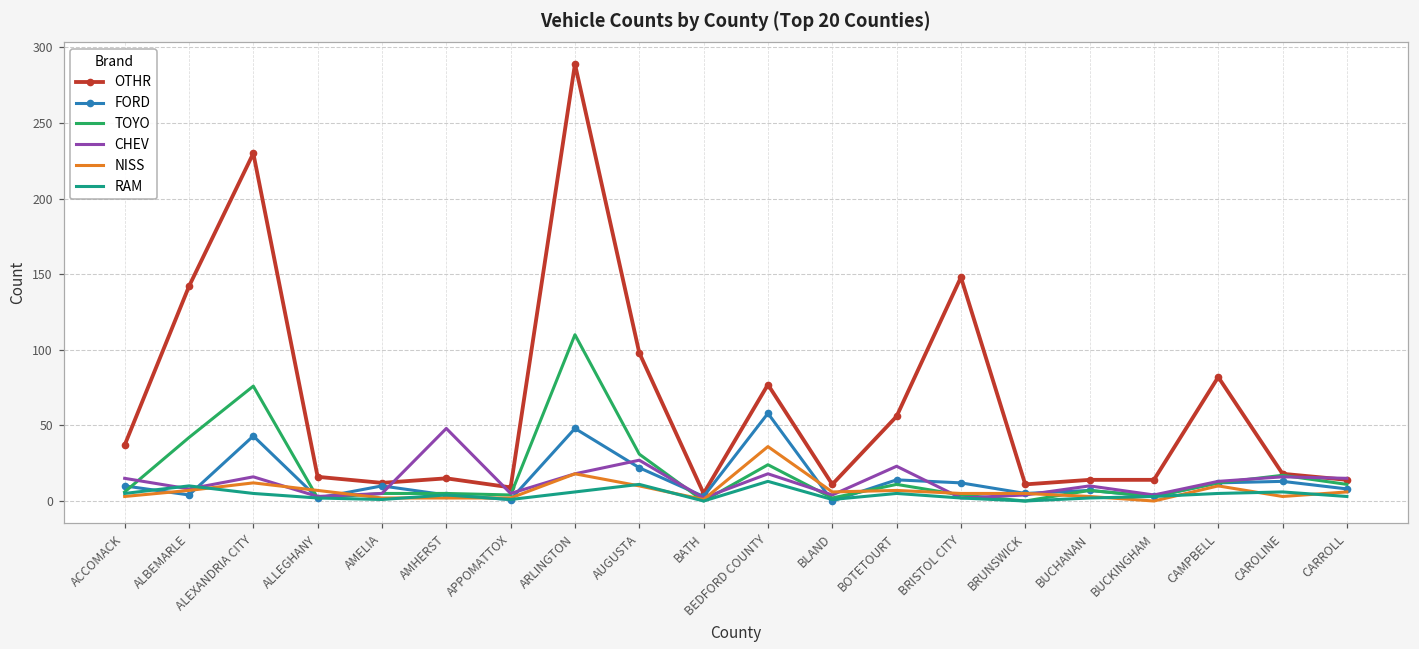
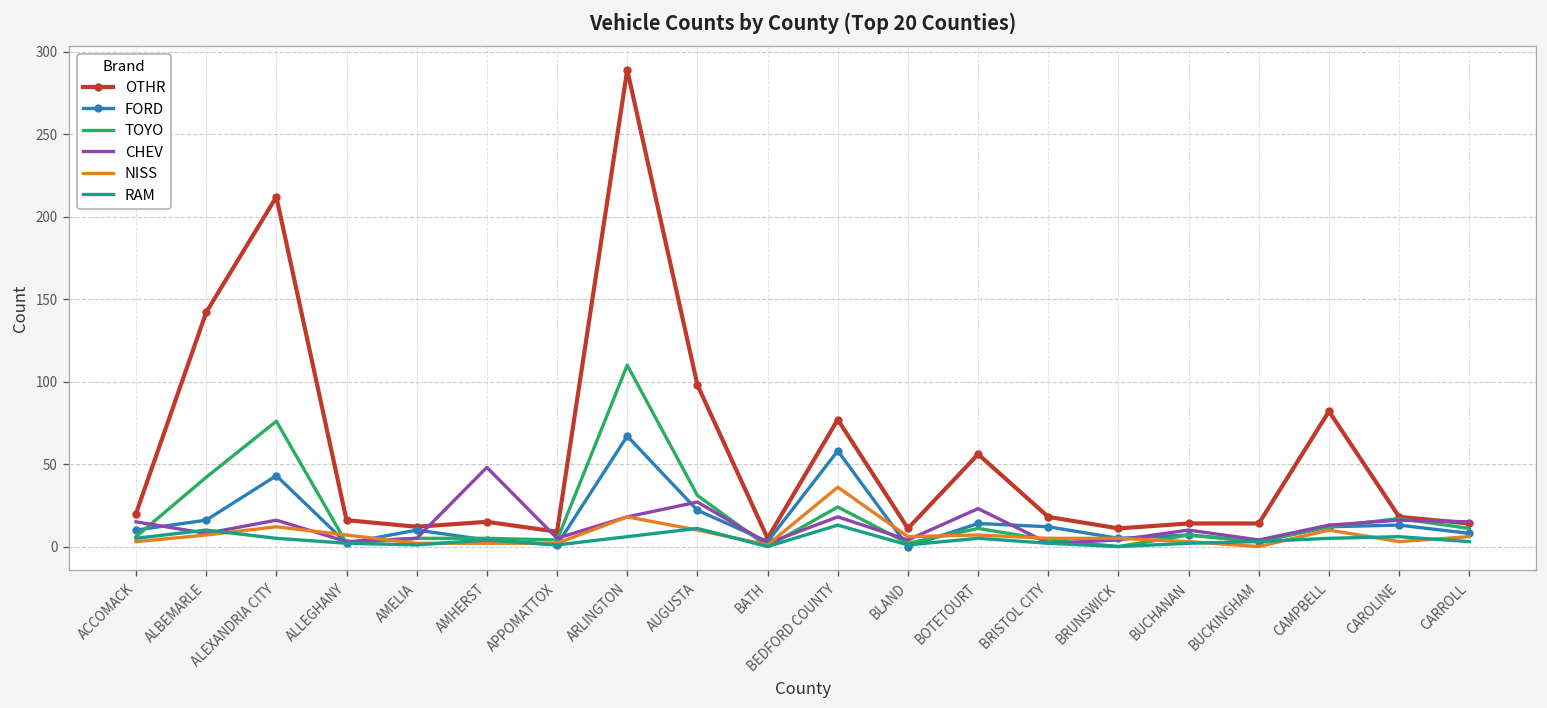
OTHR, ACCOMACK: 37 -> 20
FORD, ALBEMARLE: 4 -> 16
OTHR, ALEXANDRIA CITY: 230 -> 212
FORD, ARLINGTON: 48 -> 67
OTHR, BRISTOL CITY: 148 -> 18
